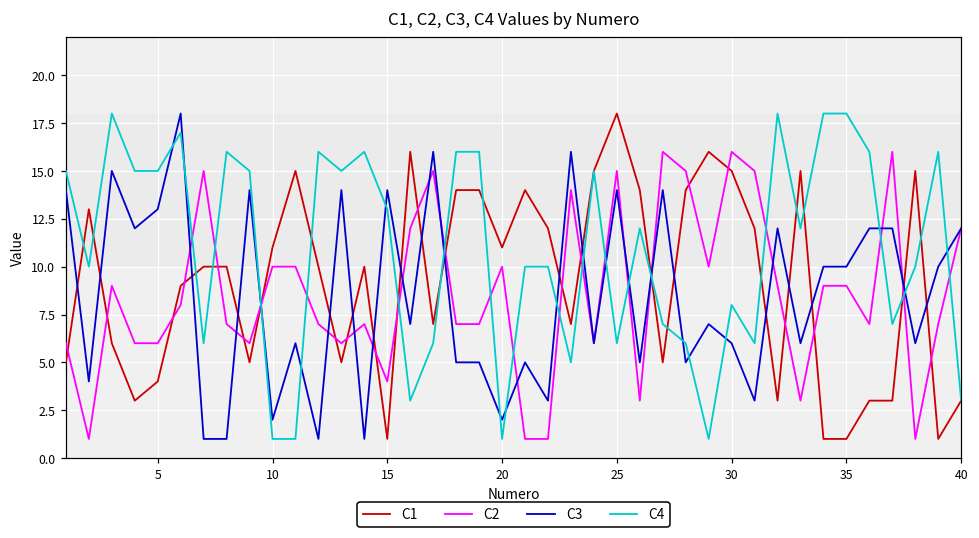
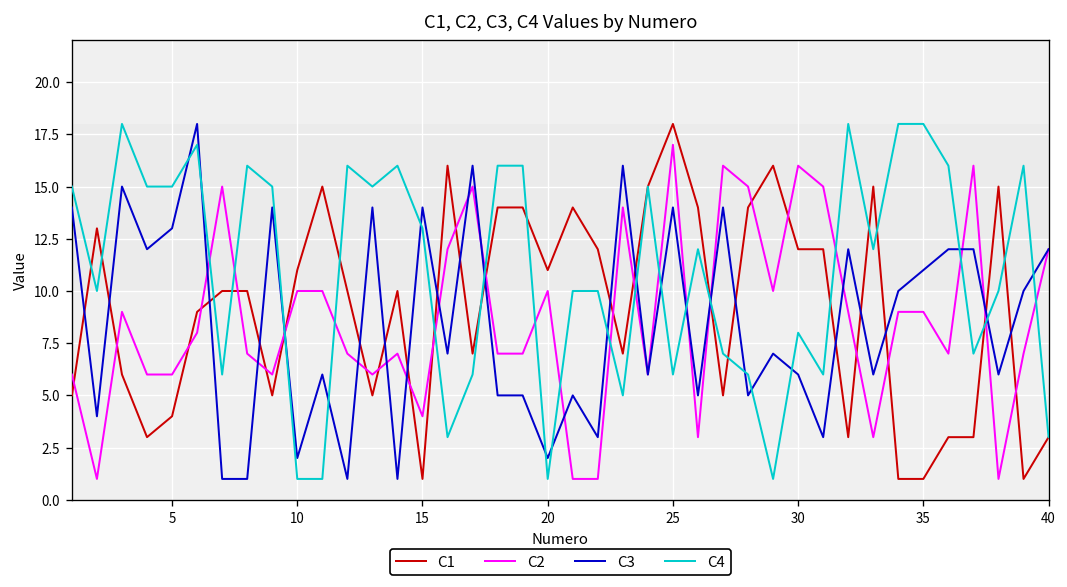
C2, 25: 15 -> 17
C1, 30: 15 -> 12
C3, 35: 10 -> 11
